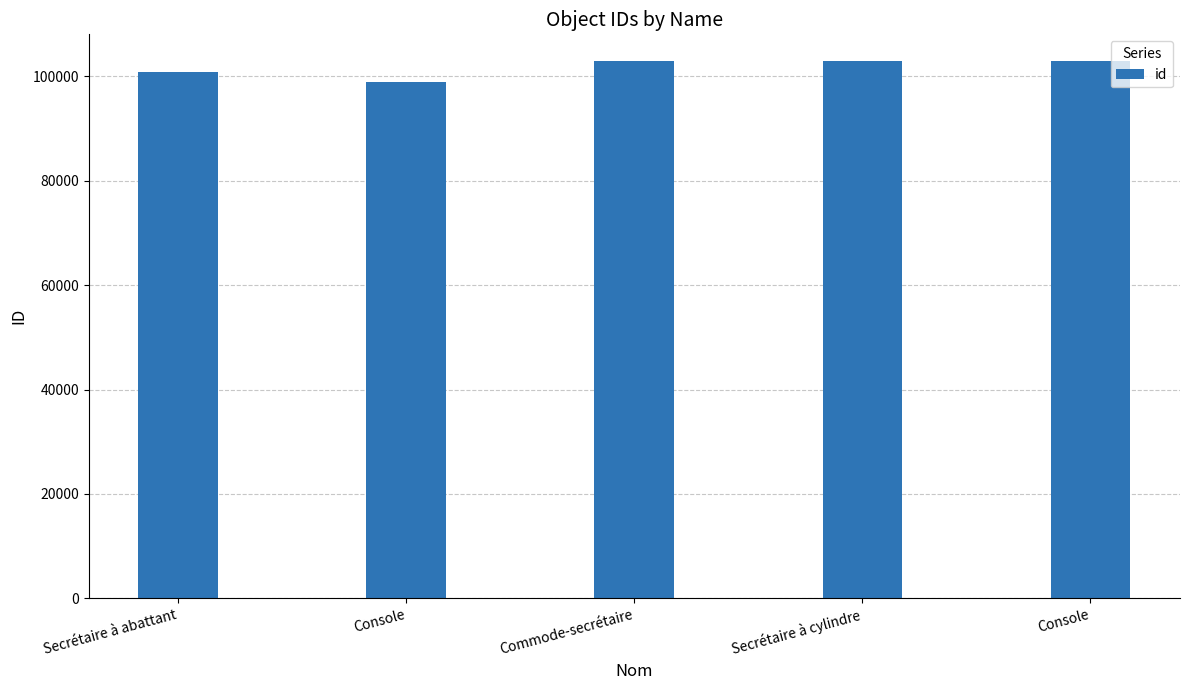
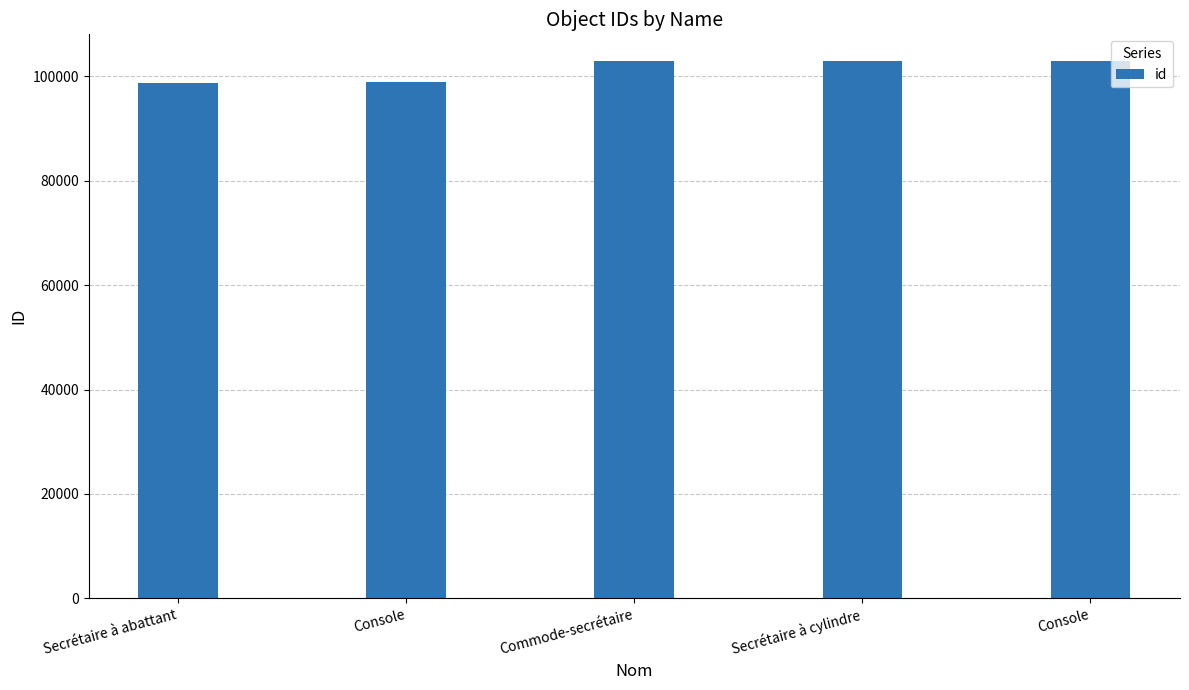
Secrétaire à abattant: 101000 -> 99000
